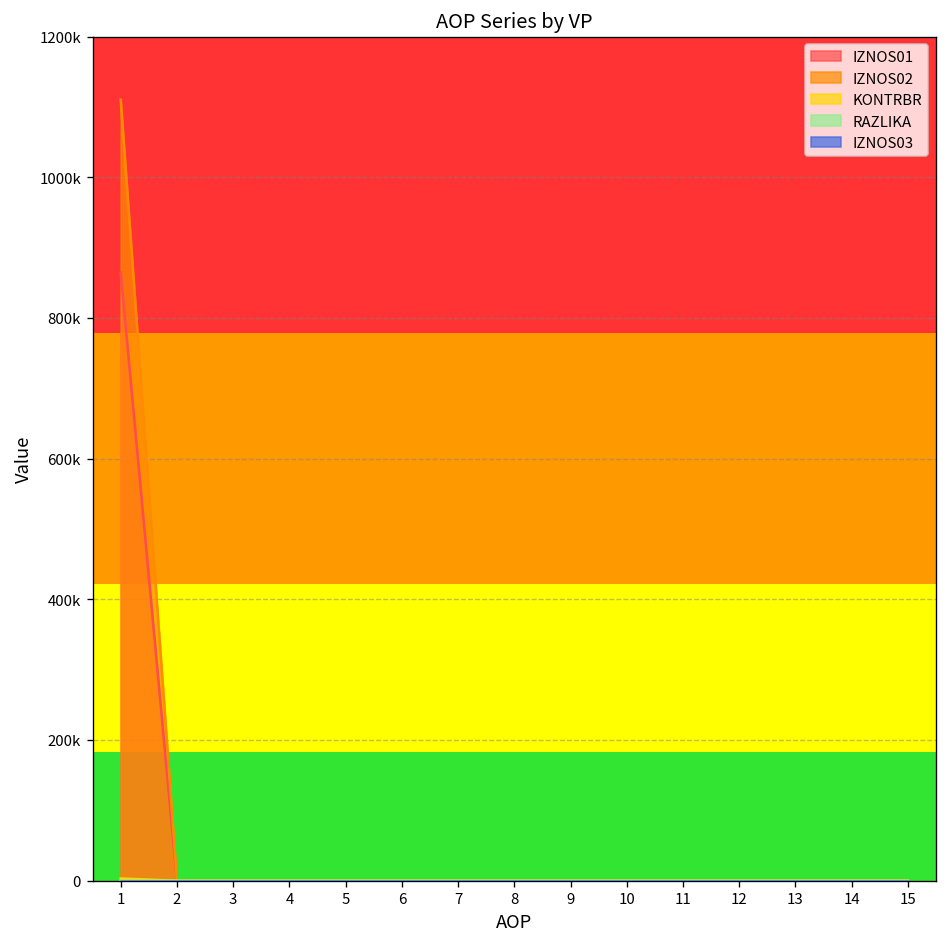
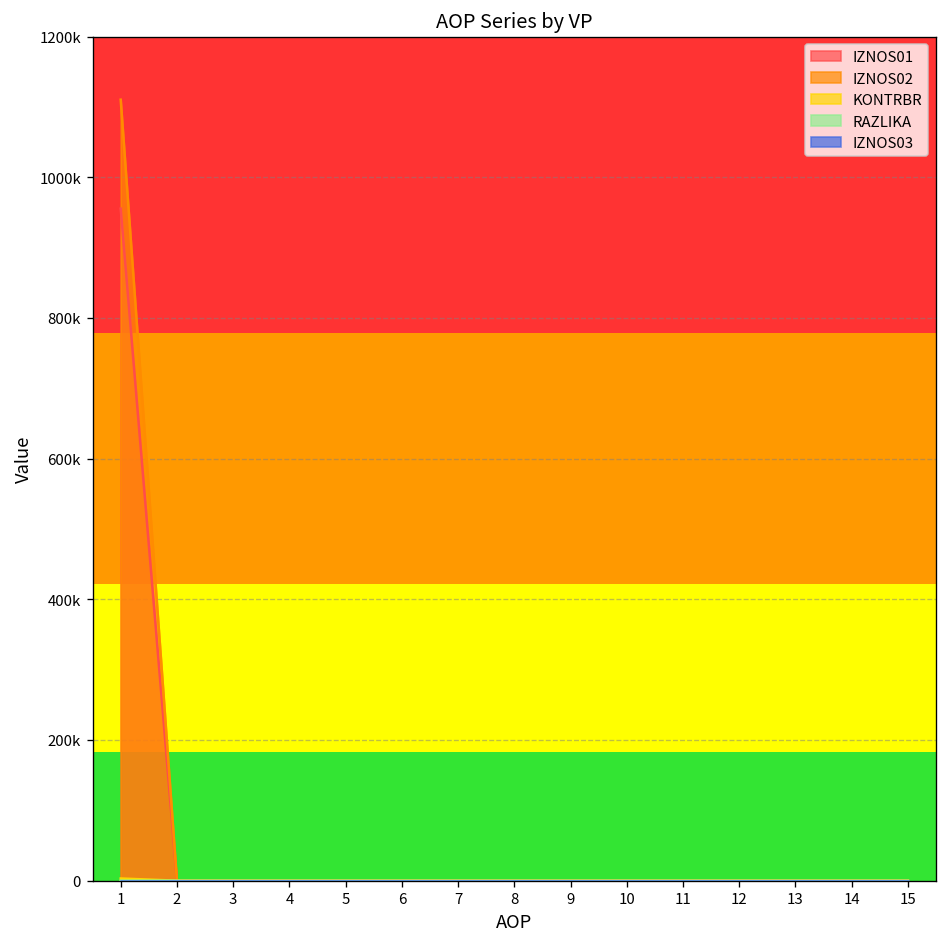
IZNOS01, 1: 860000 -> 960000
